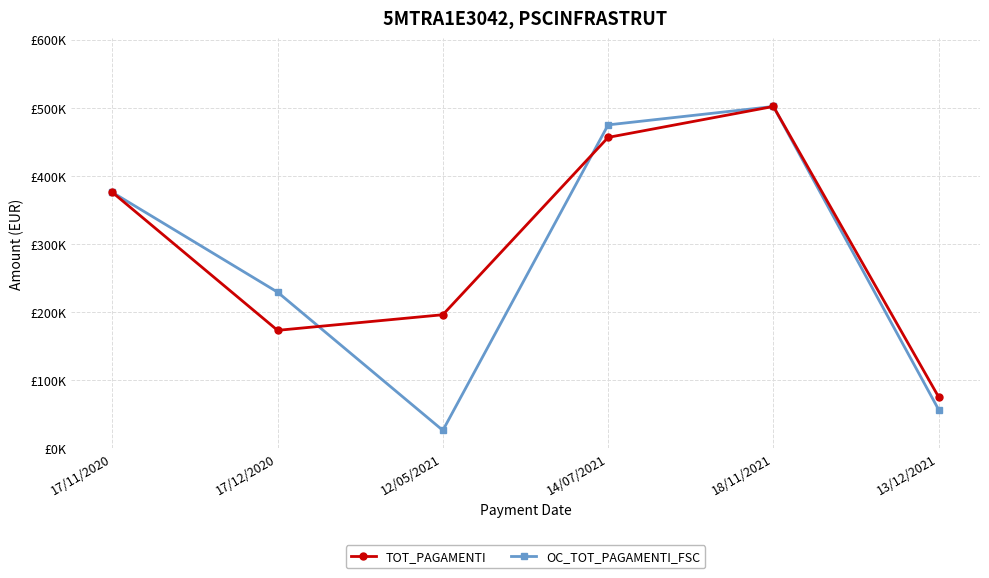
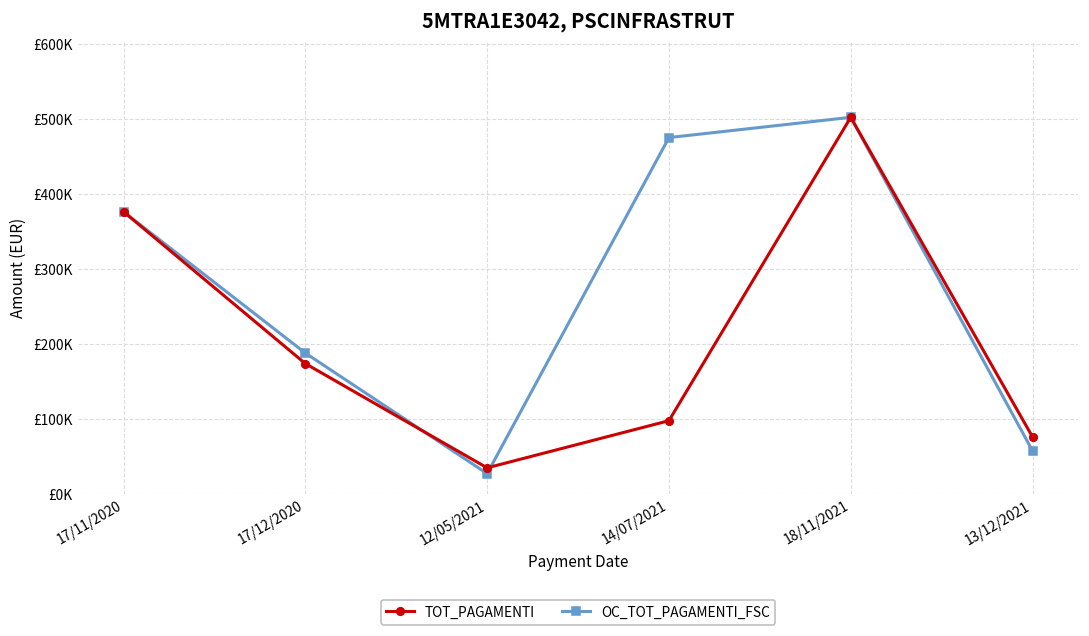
OC_TOT_PAGAMENTI_FSC, 17/12/2020: £230000 -> £190000
TOT_PAGAMENTI, 12/05/2021: £200000 -> £30000
TOT_PAGAMENTI, 14/07/2021: £460000 -> £100000
